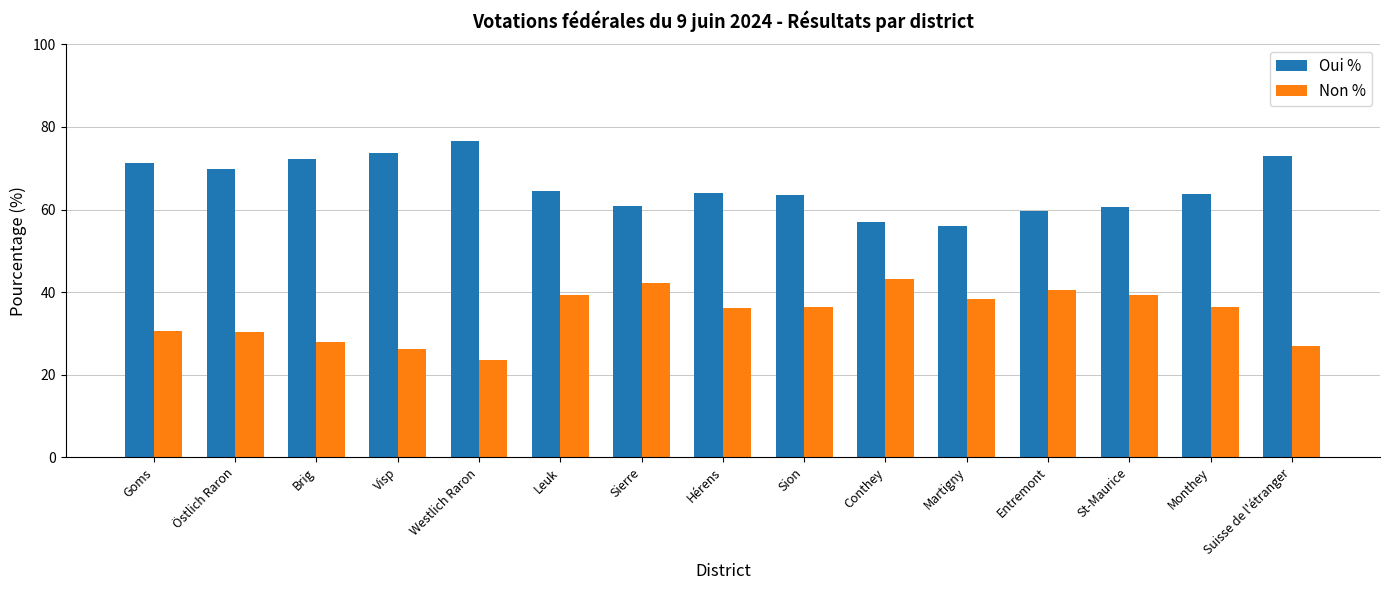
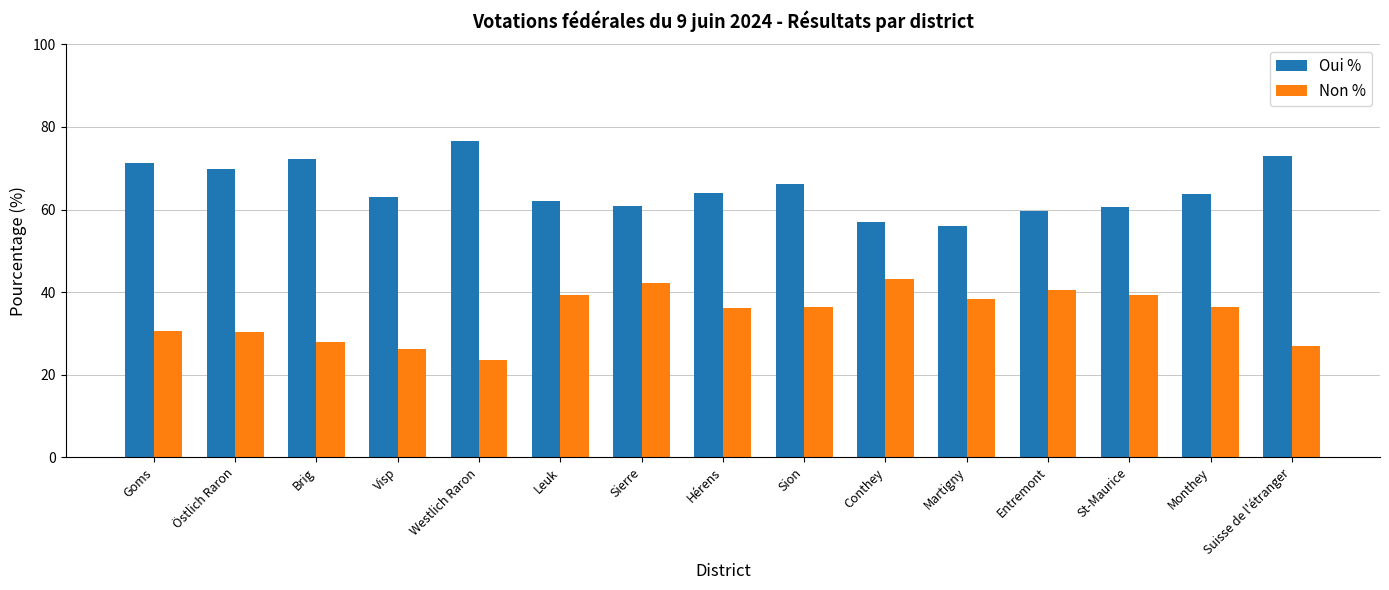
Oui %, Visp: 74 -> 63
Oui %, Leuk: 65 -> 62
Oui %, Sion: 64 -> 66
